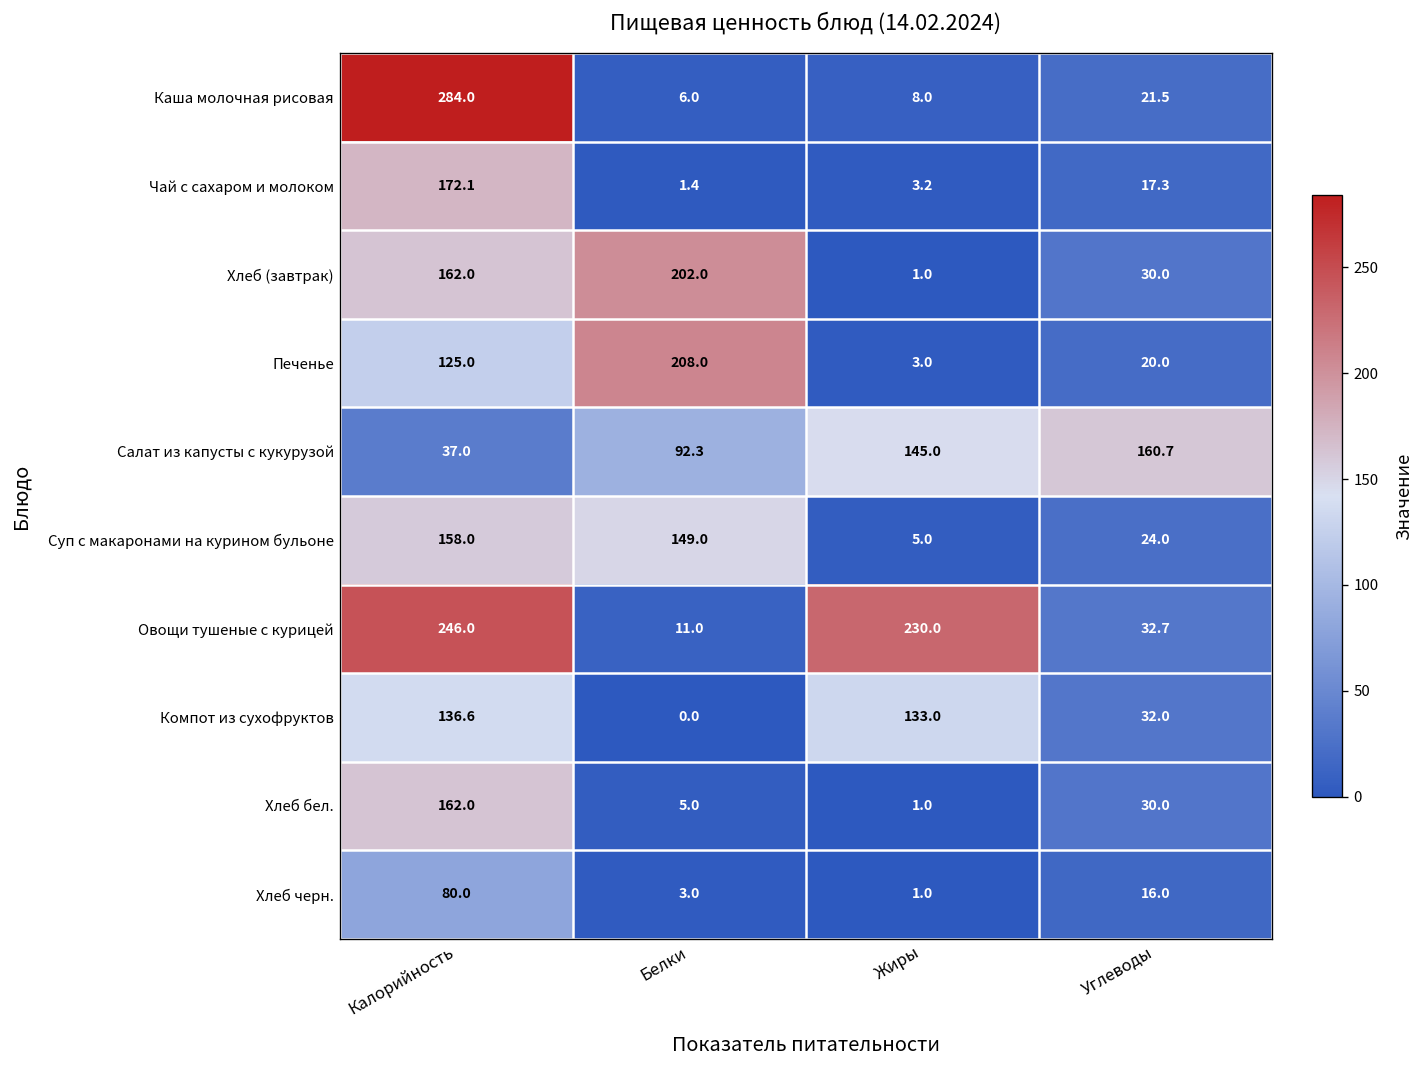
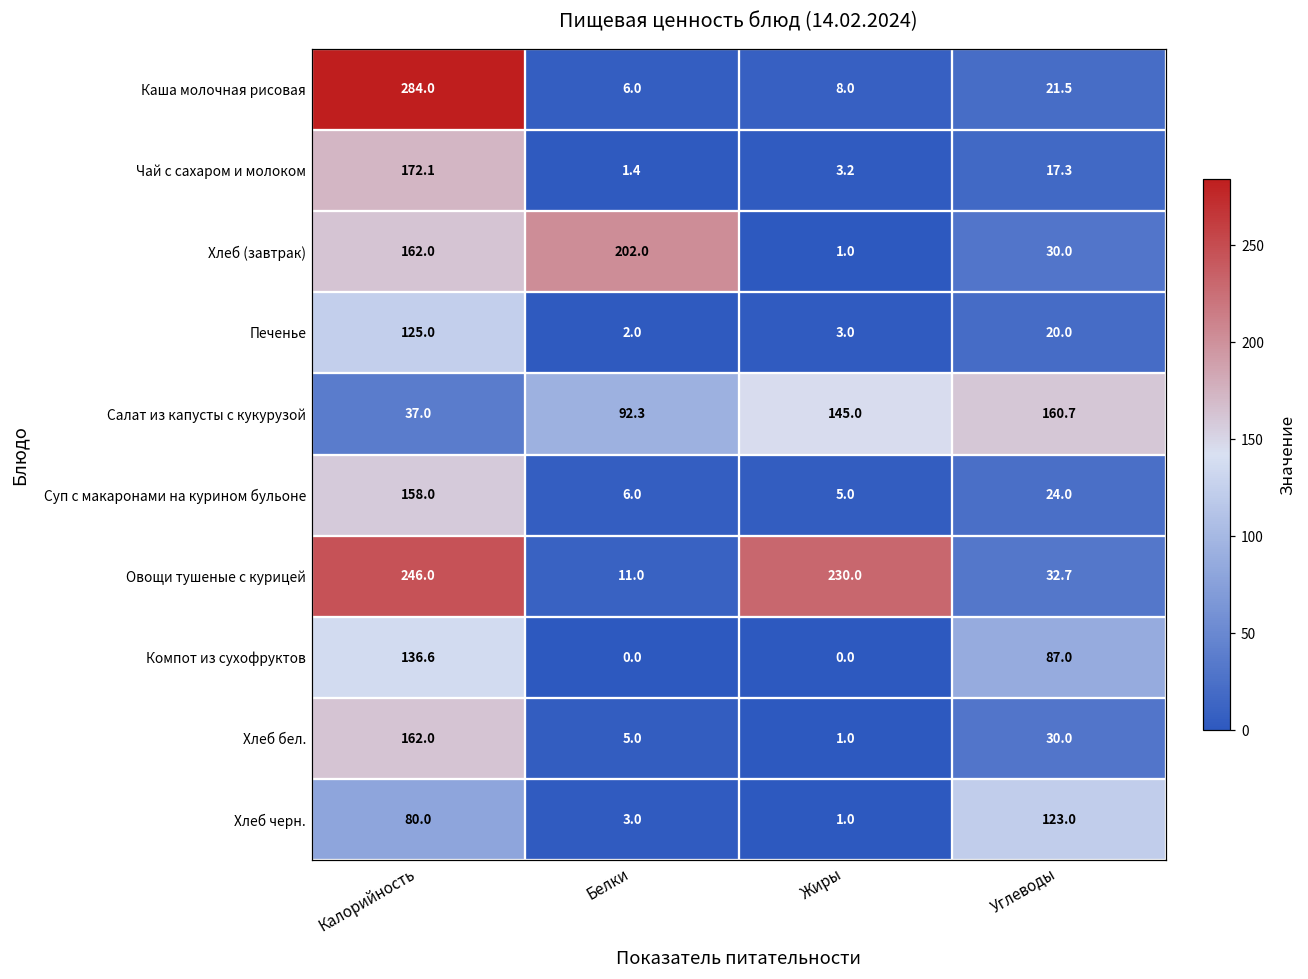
Печенье, Белки: 208.0 -> 2.0
Суп с макаронами на курином бульоне, Белки: 149.0 -> 6.0
Компот из сухофруктов, Жиры: 133.0 -> 0.0
Компот из сухофруктов, Углеводы: 32.0 -> 87.0
Хлеб черн., Углеводы: 16.0 -> 123.0
